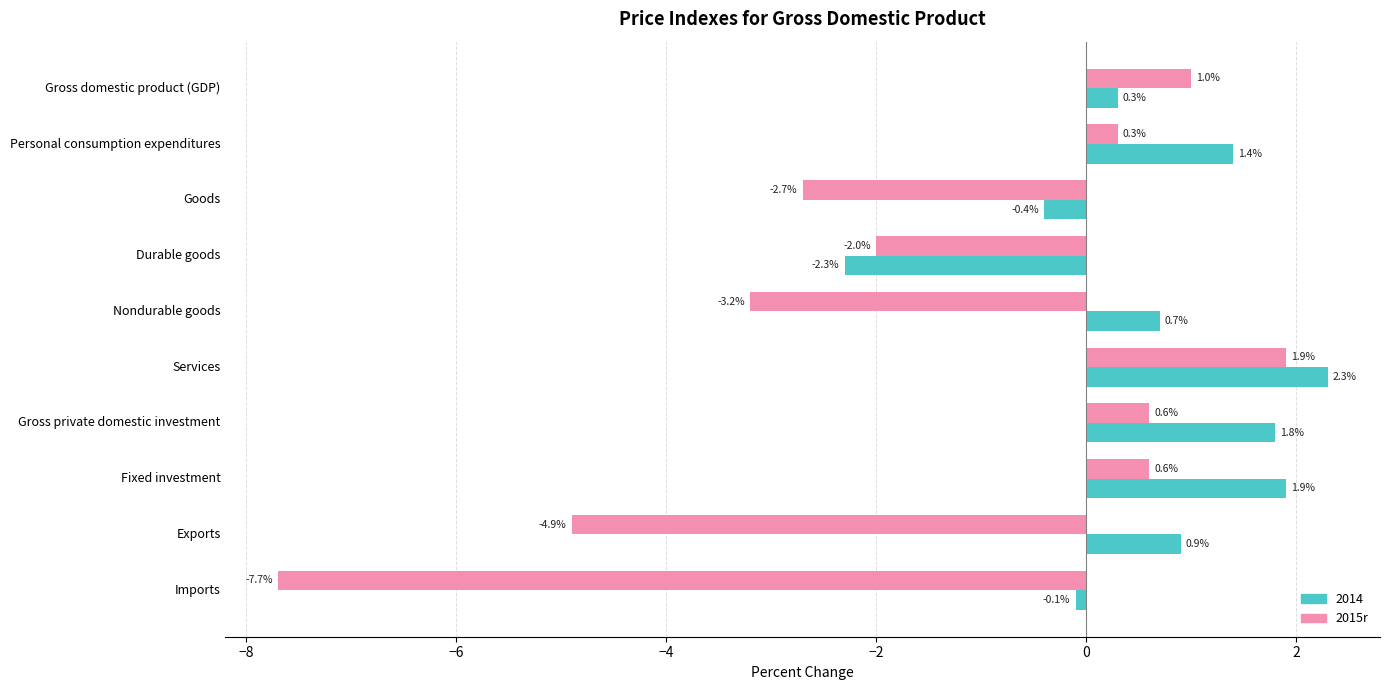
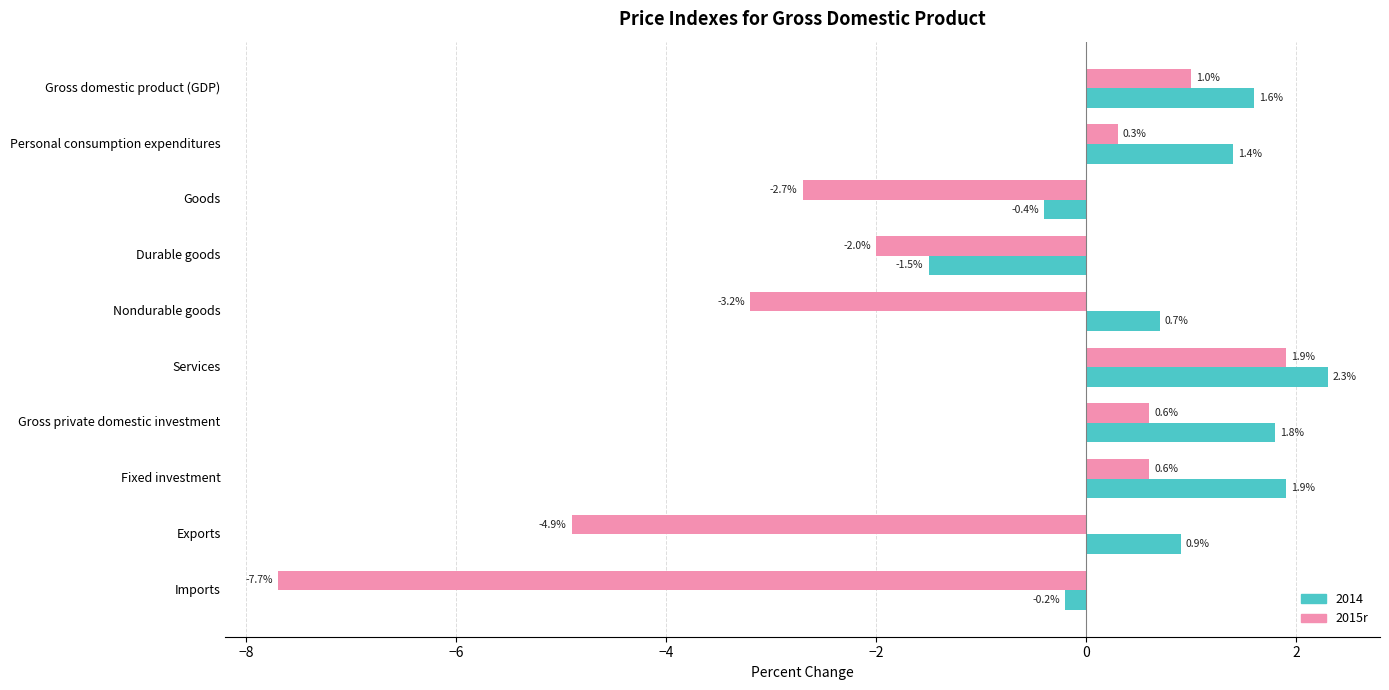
2014, Gross domestic product (GDP): 0.3% -> 1.6%
2014, Durable goods: -2.3% -> -1.5%
2014, Imports: -0.1% -> -0.2%
